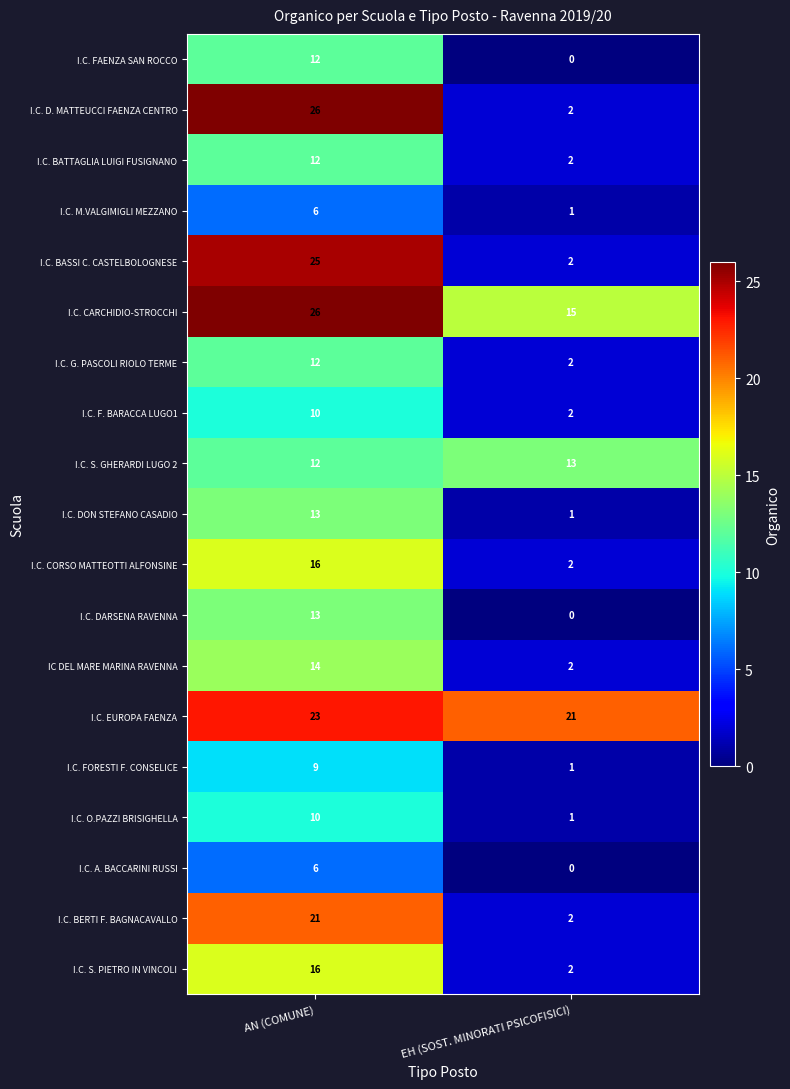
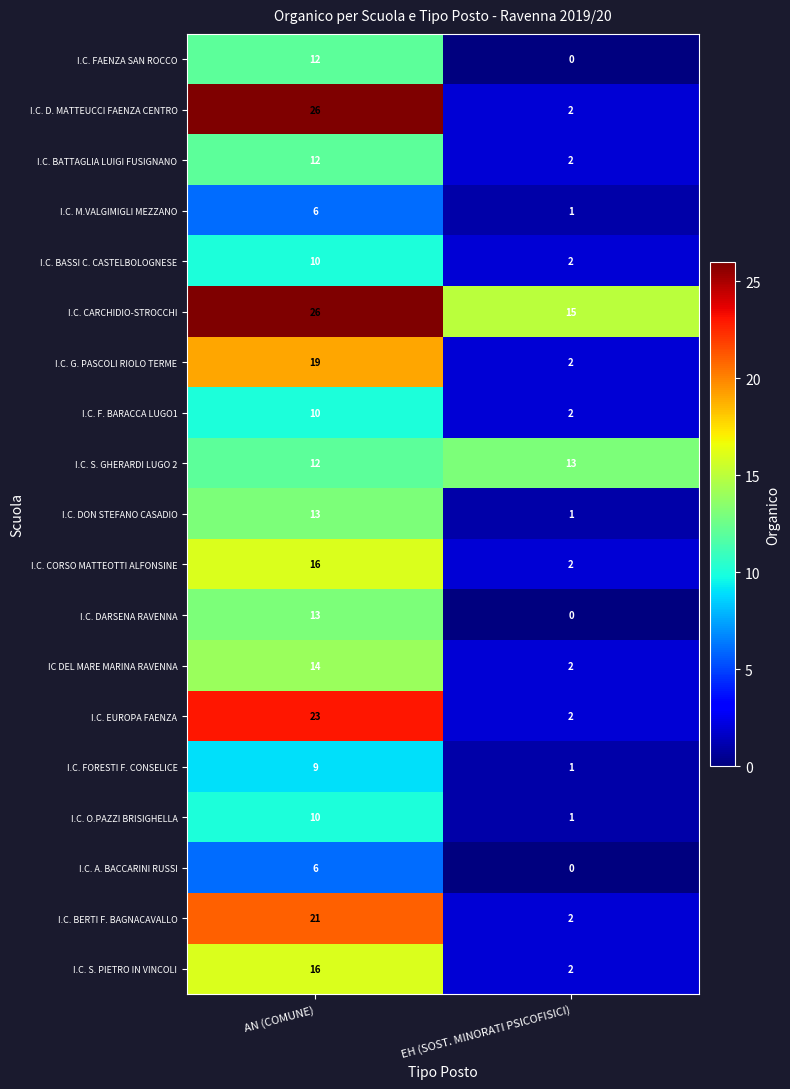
I.C. BASSI C. CASTELBOLOGNESE, AN (COMUNE): 25 -> 10
I.C. G. PASCOLI RIOLO TERME, AN (COMUNE): 12 -> 19
I.C. EUROPA FAENZA, EH (SOST. MINORATI PSICOFISICI): 21 -> 2
